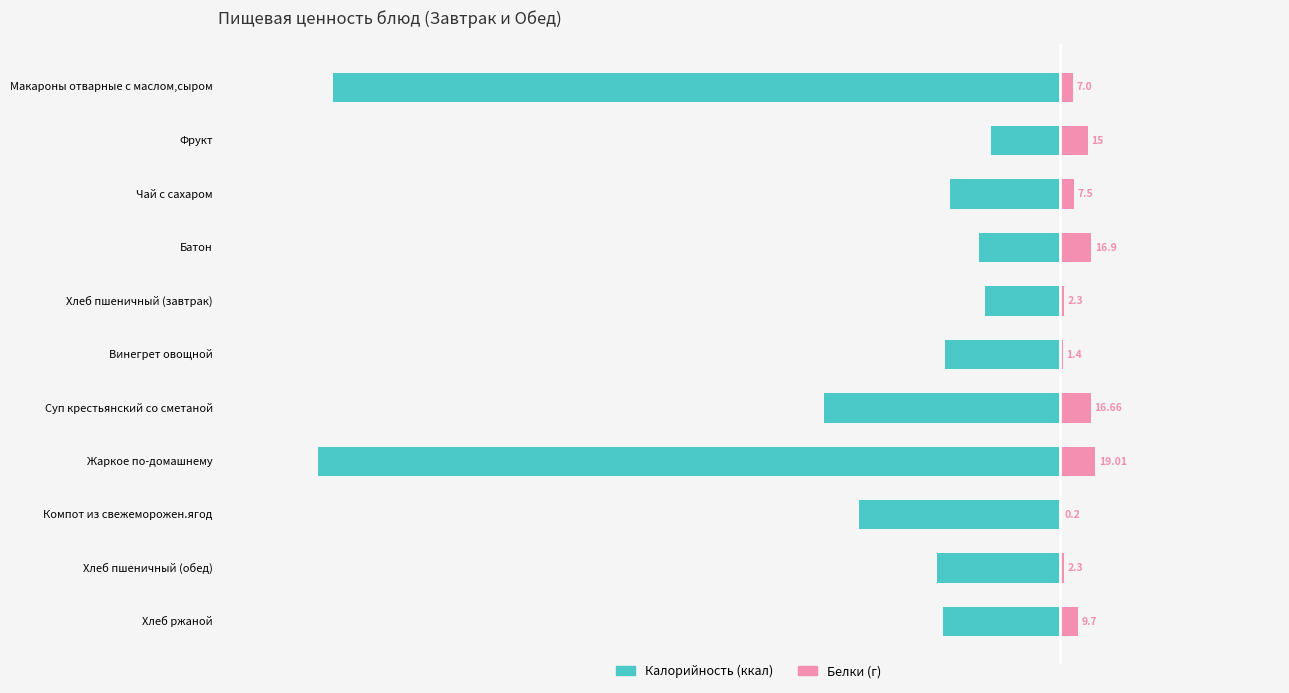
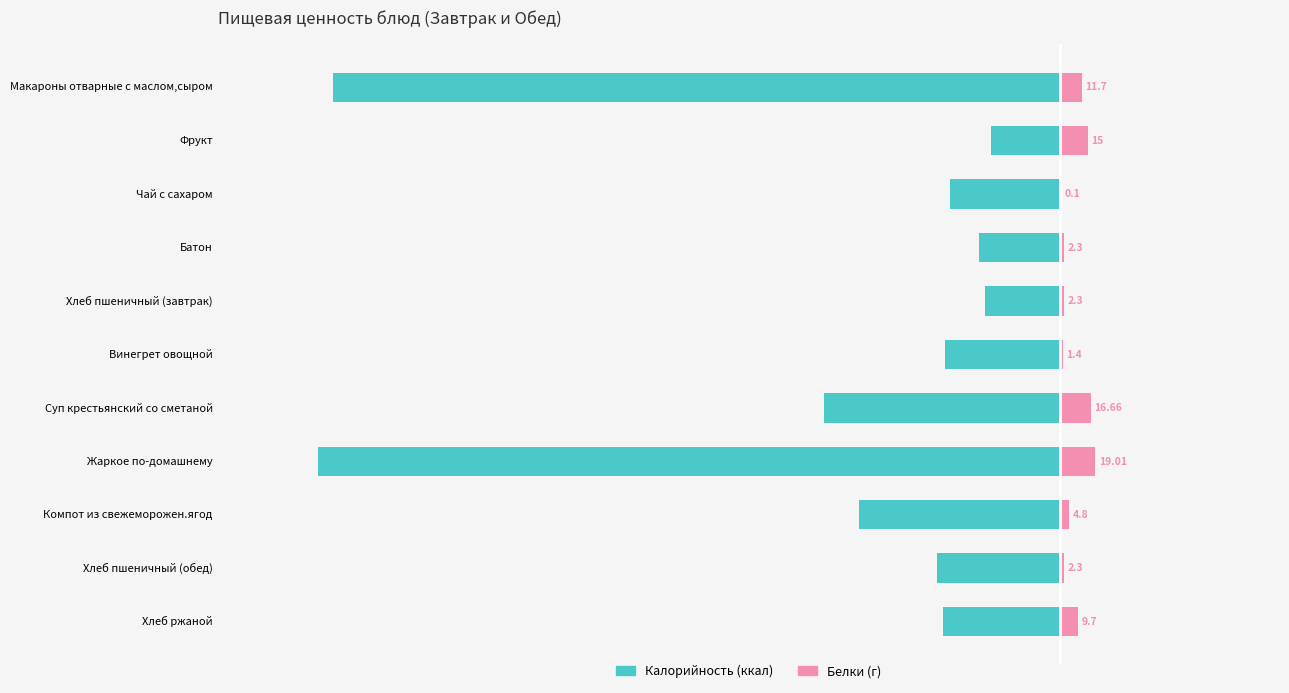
Белки (г), Макароны отварные с маслом,сыром: 7.0 -> 11.7
Белки (г), Чай с сахаром: 7.5 -> 0.1
Белки (г), Батон: 16.9 -> 2.3
Белки (г), Компот из свежеморожен.ягод: 0.2 -> 4.8
